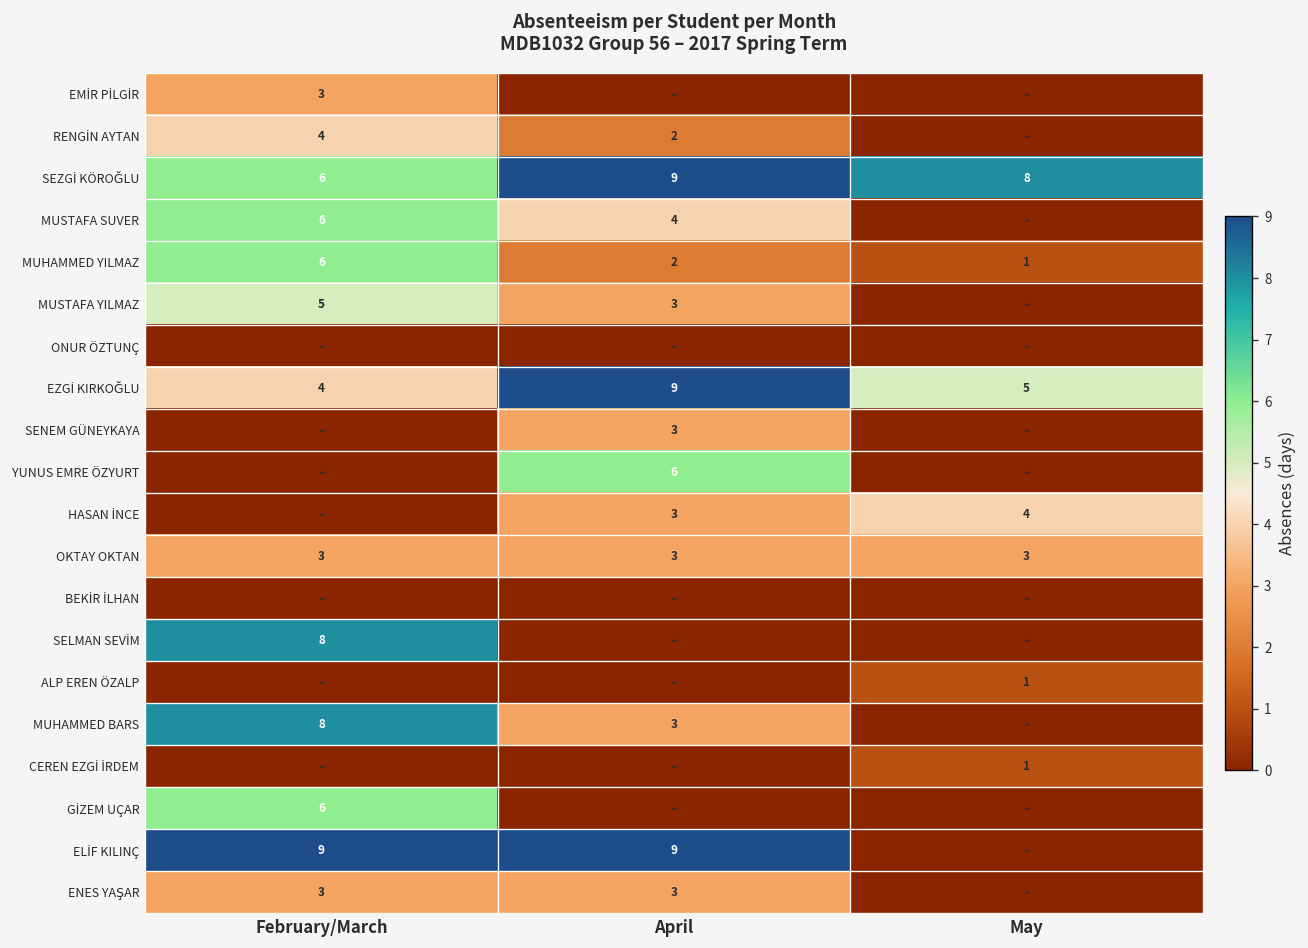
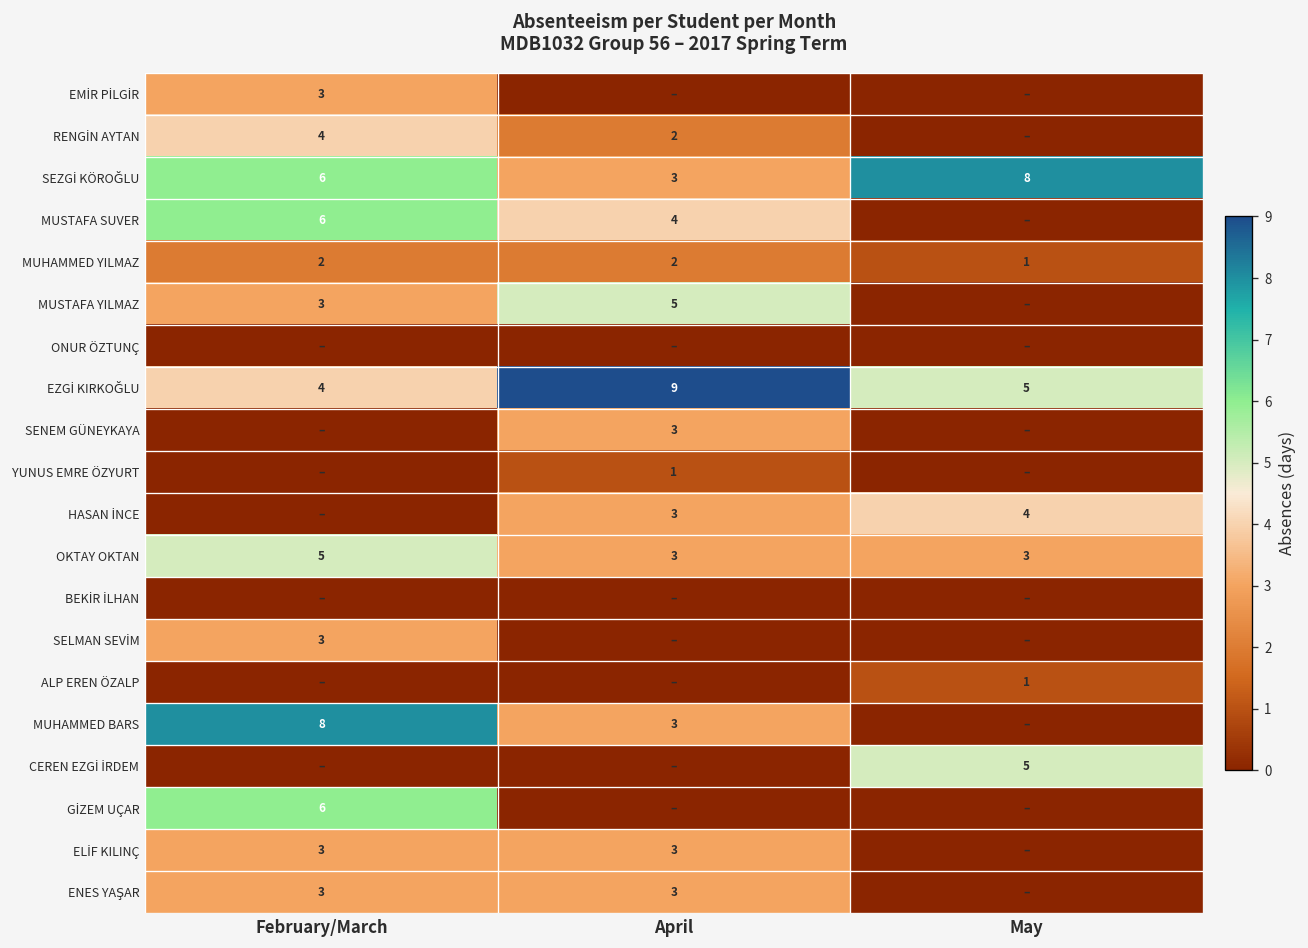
SEZGİ KÖROĞLU, April: 9 -> 3
MUHAMMED YILMAZ, February/March: 6 -> 2
MUSTAFA YILMAZ, February/March: 5 -> 3
MUSTAFA YILMAZ, April: 3 -> 5
YUNUS EMRE ÖZYURT, April: 6 -> 1
OKTAY OKTAN, February/March: 3 -> 5
SELMAN SEVİM, February/March: 8 -> 3
CEREN EZGİ İRDEM, May: 1 -> 5
ELİF KILINÇ, February/March: 9 -> 3
ELİF KILINÇ, April: 9 -> 3
